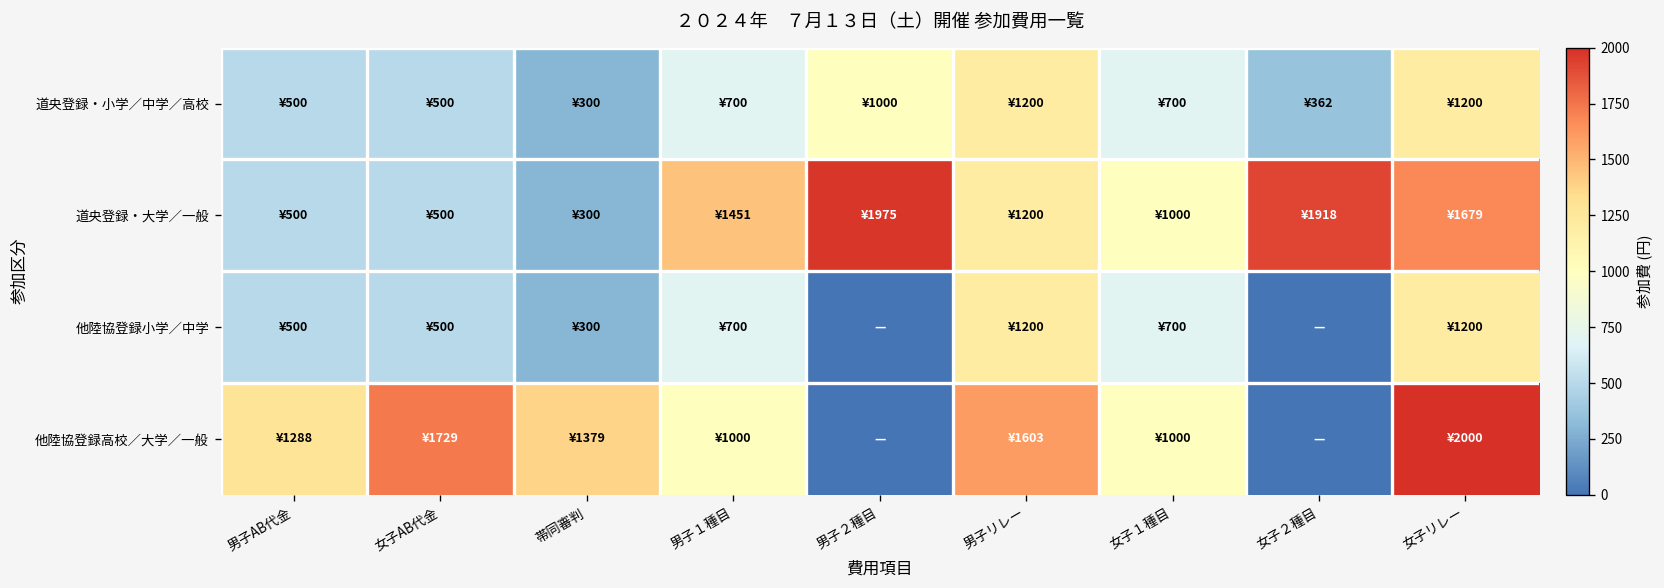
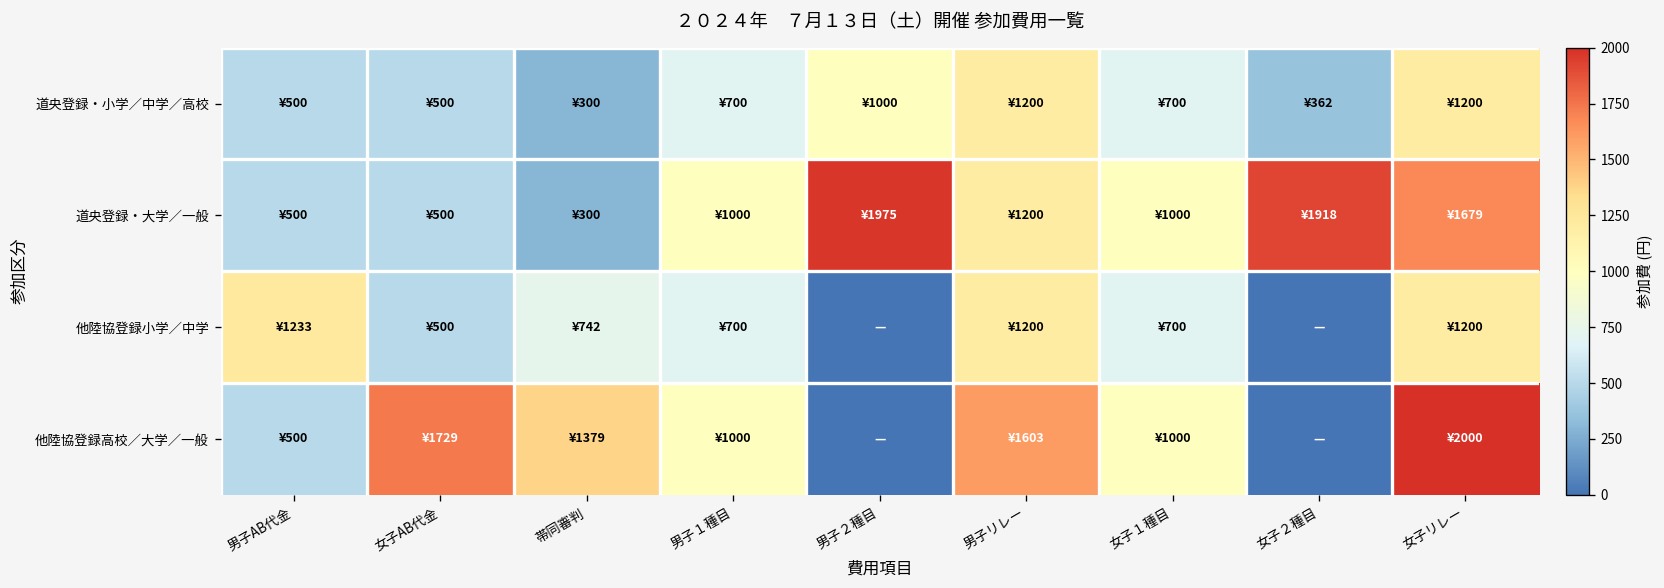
道央登録・大学／一般, 男子１種目: ¥1451 -> ¥1000
他陸協登録小学／中学, 男子AB代金: ¥500 -> ¥1233
他陸協登録小学／中学, 帯同審判: ¥300 -> ¥742
他陸協登録高校／大学／一般, 男子AB代金: ¥1288 -> ¥500
